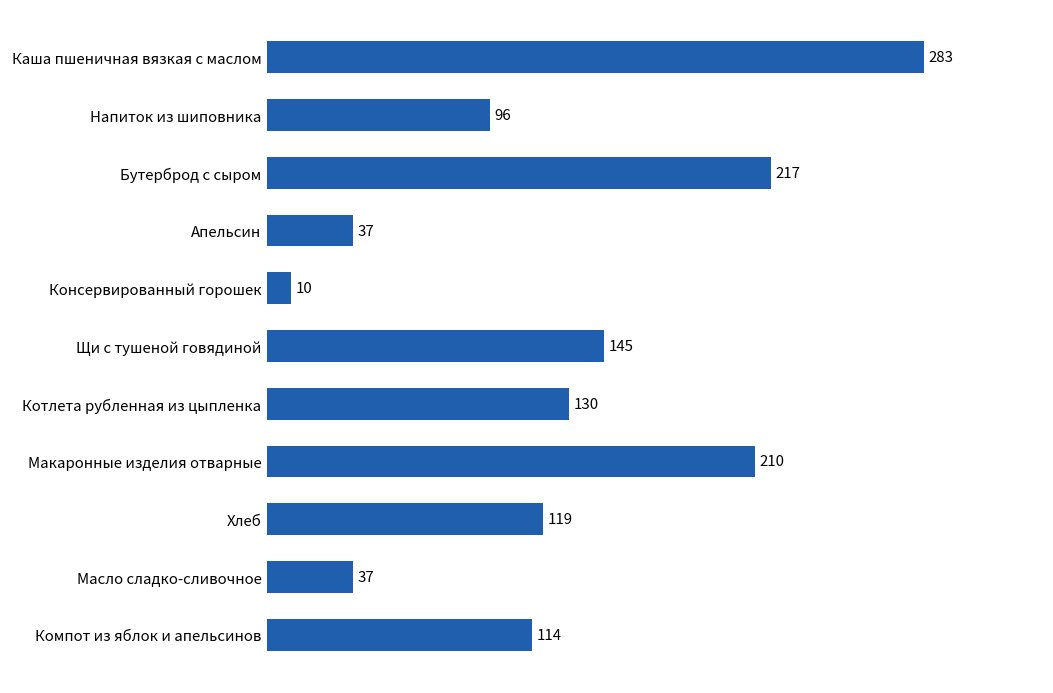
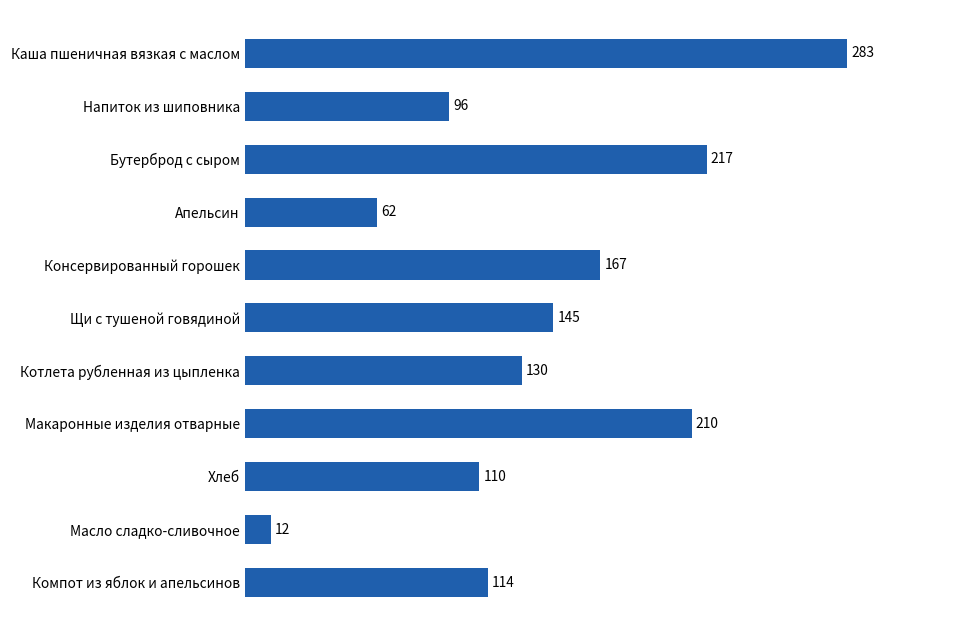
Апельсин: 37 -> 62
Консервированный горошек: 10 -> 167
Хлеб: 119 -> 110
Масло сладко-сливочное: 37 -> 12
